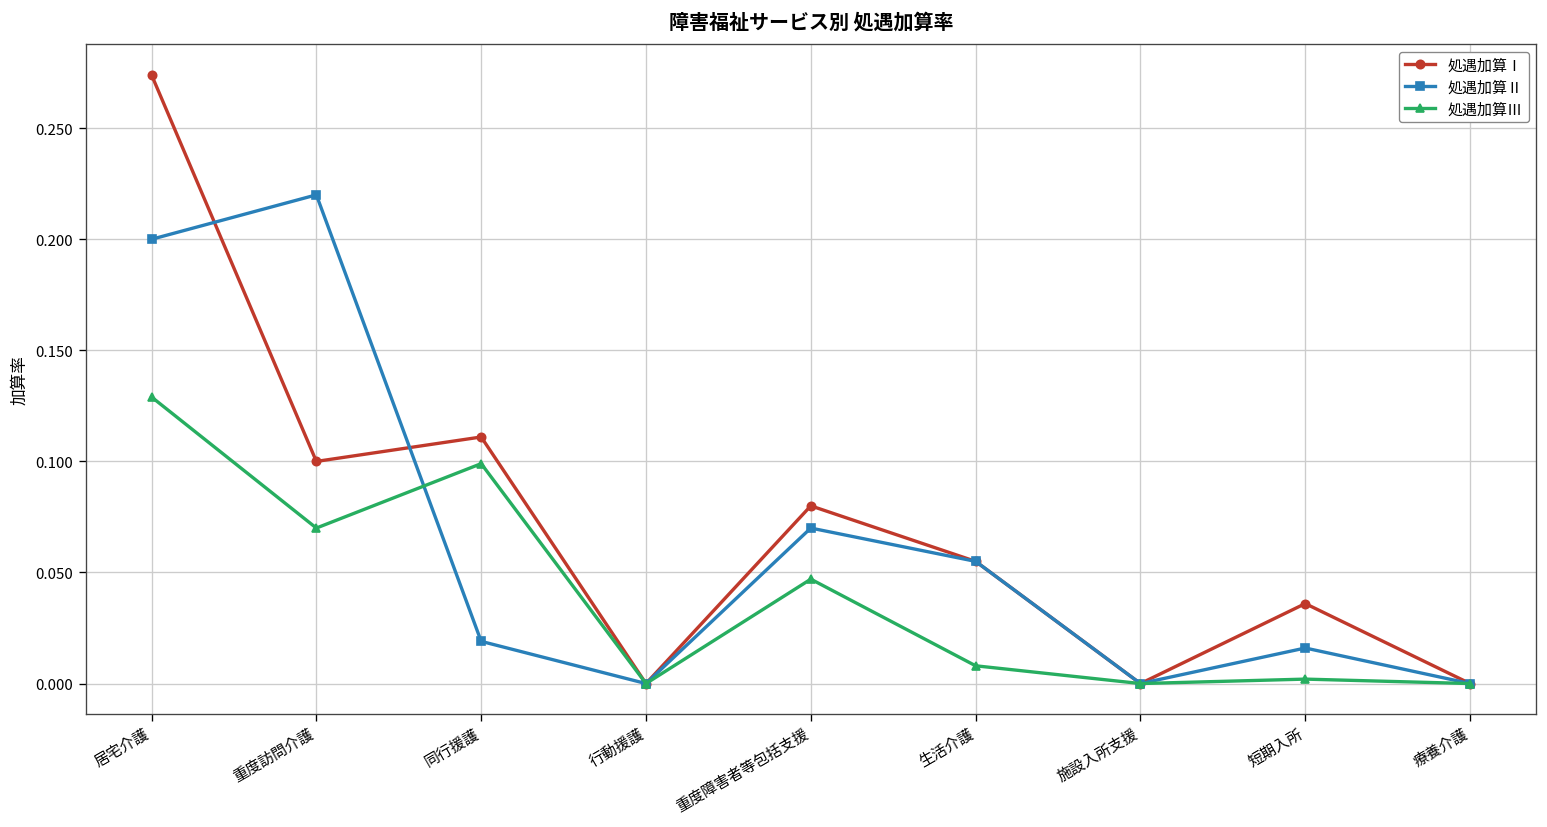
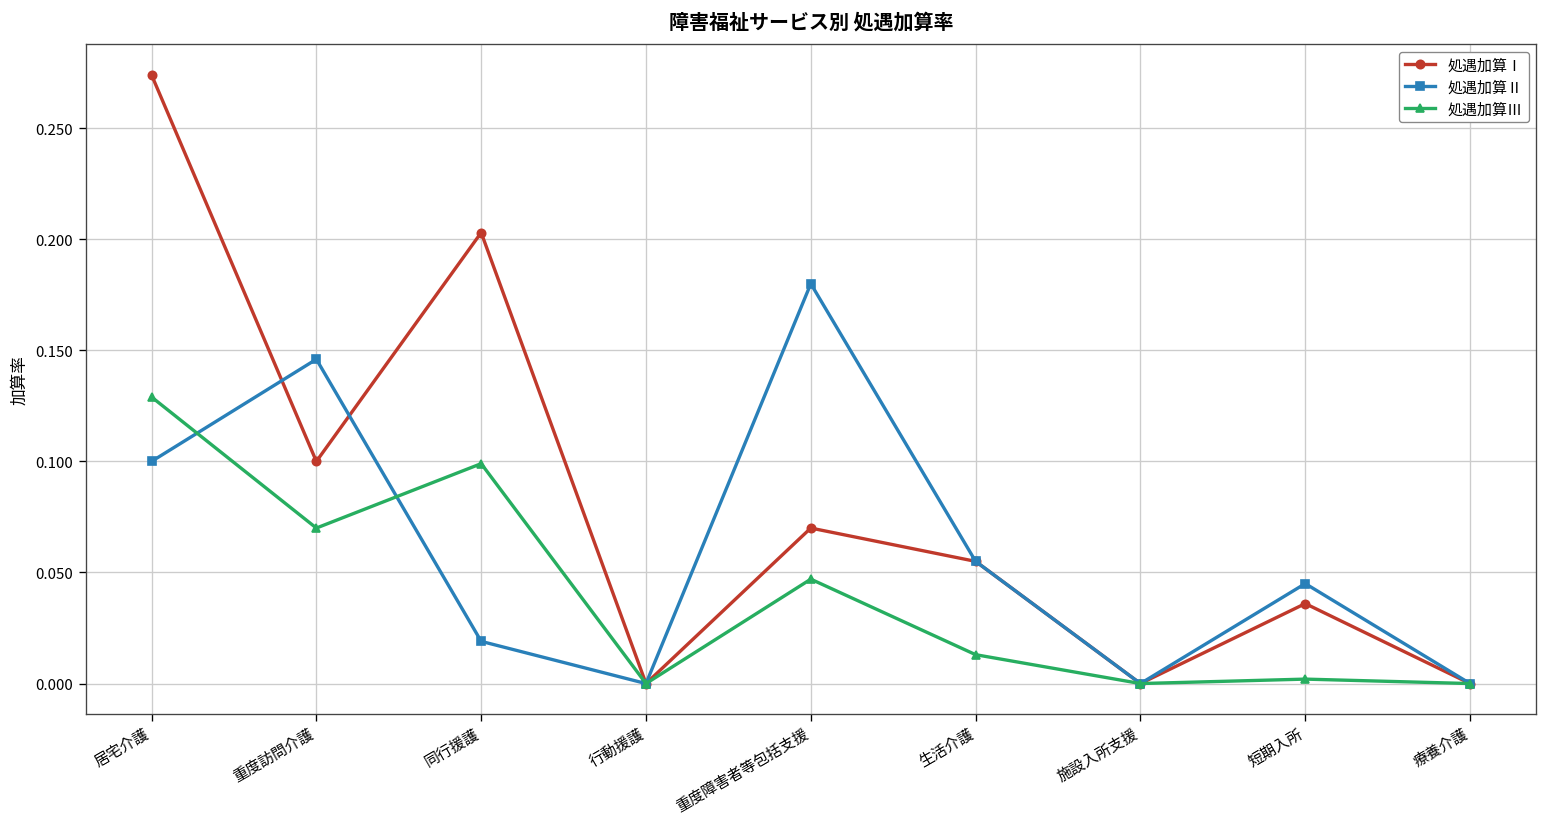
処遇加算Ⅱ, 居宅介護: 0.2 -> 0.1
処遇加算Ⅱ, 重度訪問介護: 0.220 -> 0.146
処遇加算Ⅰ, 同行援護: 0.111 -> 0.203
処遇加算Ⅰ, 重度障害者等包括支援: 0.08 -> 0.07
処遇加算Ⅱ, 重度障害者等包括支援: 0.07 -> 0.18
処遇加算Ⅲ, 生活介護: 0.008 -> 0.013
処遇加算Ⅱ, 短期入所: 0.016 -> 0.045
